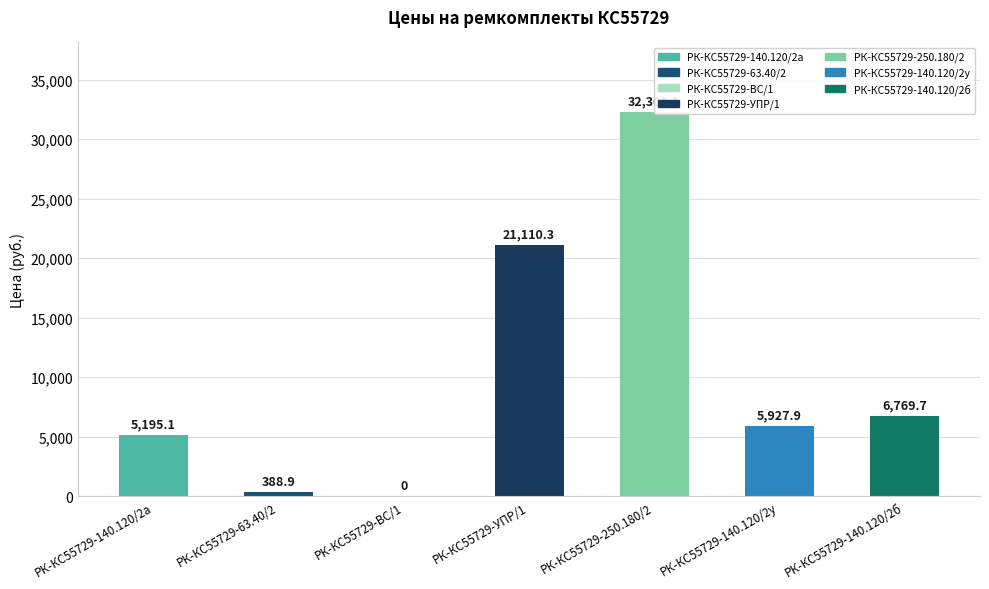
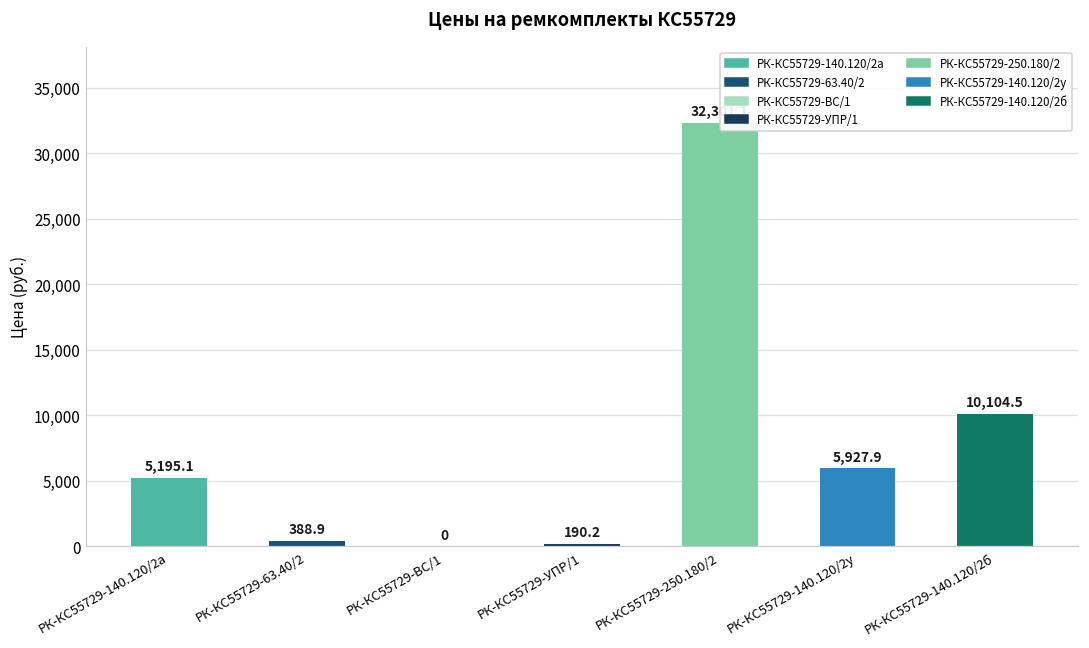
РК-КС55729-УПР/1: 21,110.3 -> 190.2
РК-КС55729-140.120/2б: 6,769.7 -> 10,104.5
